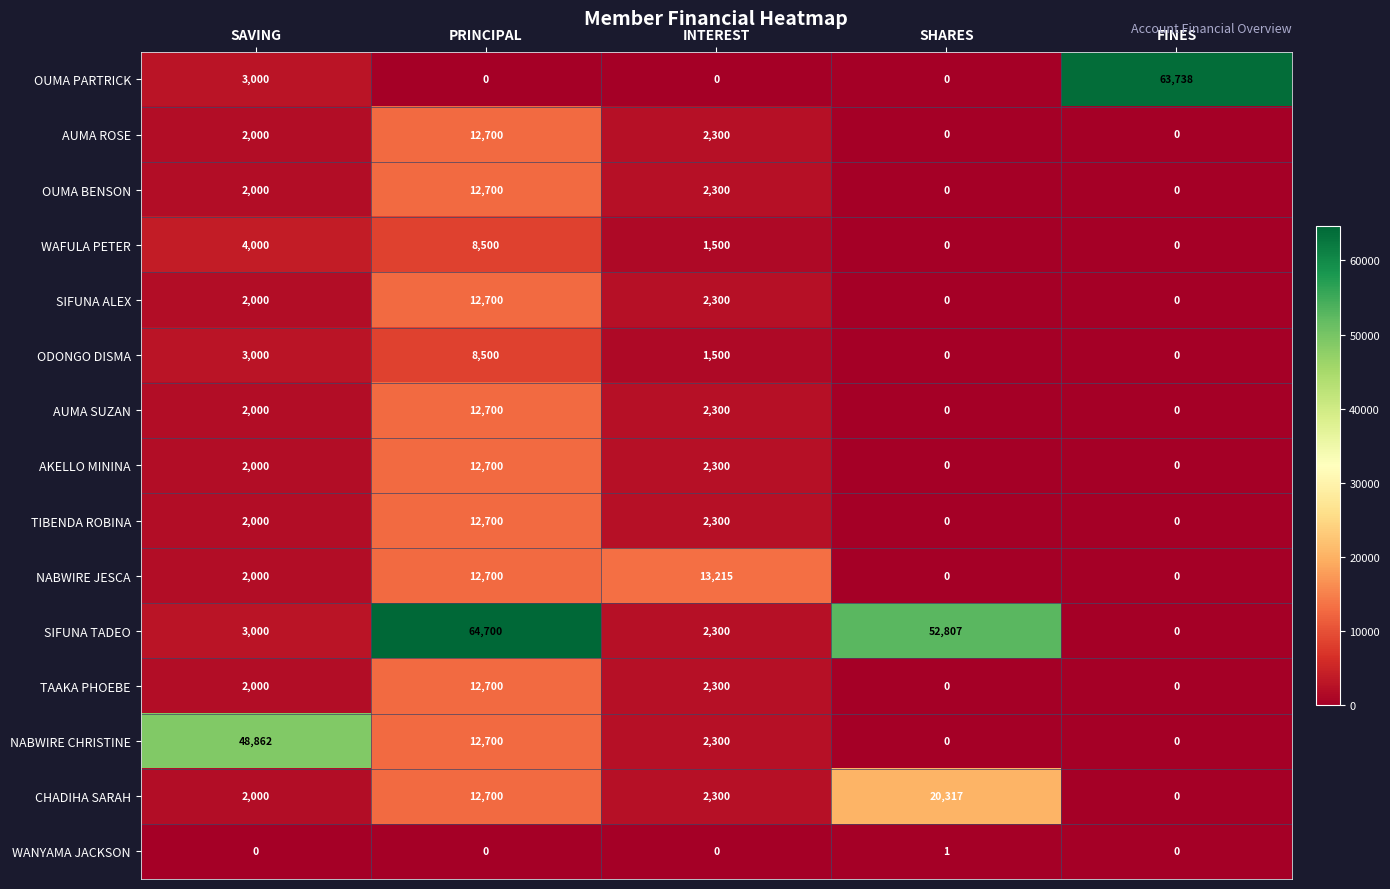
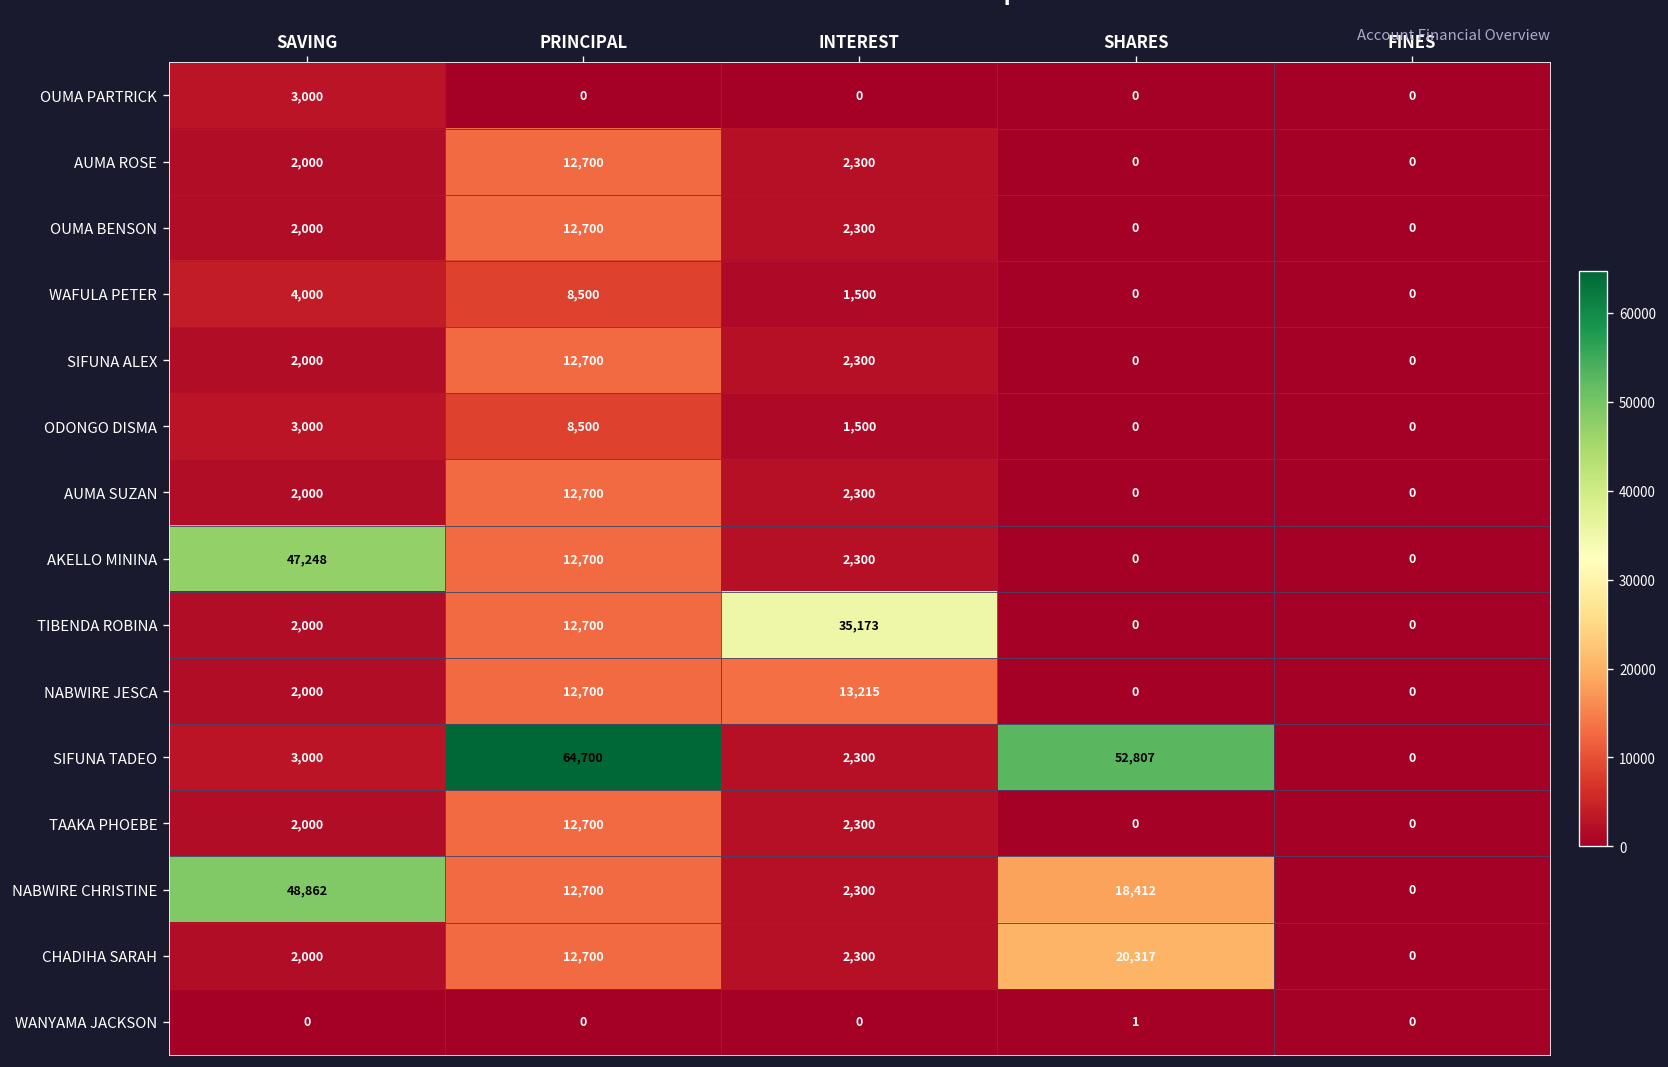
OUMA PARTRICK, FINES: 63,738 -> 0
AKELLO MININA, SAVING: 2,000 -> 47,248
TIBENDA ROBINA, INTEREST: 2,300 -> 35,173
NABWIRE CHRISTINE, SHARES: 0 -> 18,412
